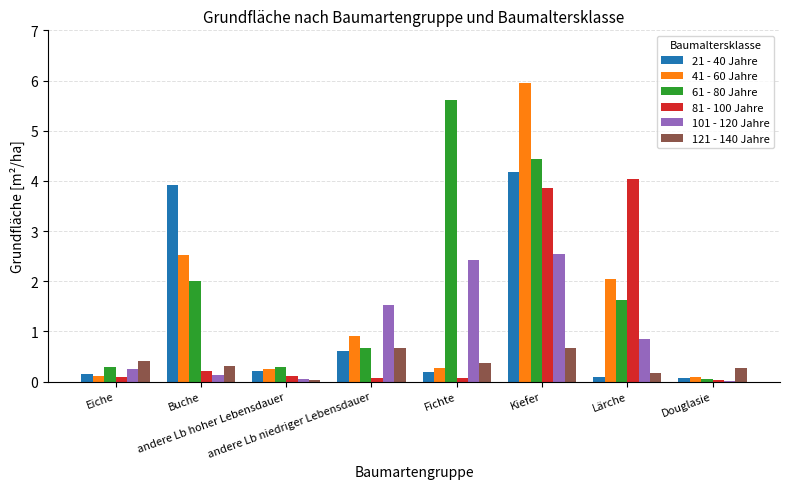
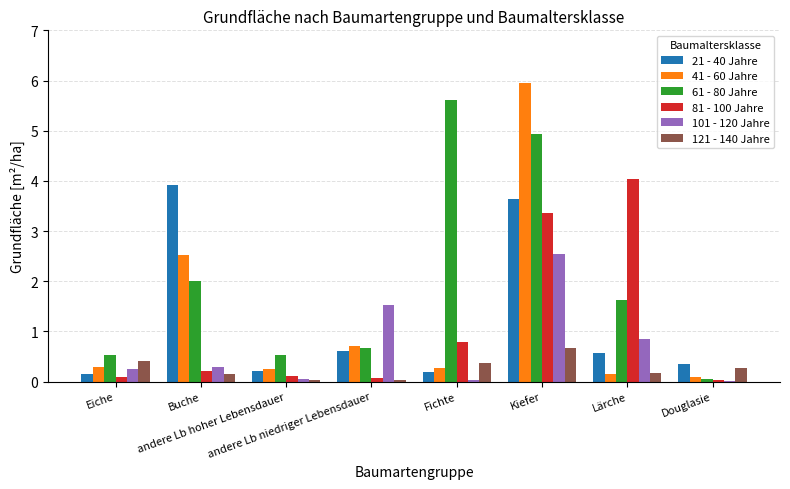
41 - 60 Jahre, Eiche: 0.1 -> 0.3
61 - 80 Jahre, Eiche: 0.3 -> 0.5
101 - 120 Jahre, Buche: 0.1 -> 0.3
121 - 140 Jahre, Buche: 0.3 -> 0.1
61 - 80 Jahre, andere Lb hoher Lebensdauer: 0.3 -> 0.5
41 - 60 Jahre, andere Lb niedriger Lebensdauer: 0.9 -> 0.7
121 - 140 Jahre, andere Lb niedriger Lebensdauer: 0.7 -> 0.0
81 - 100 Jahre, Fichte: 0.1 -> 0.8
101 - 120 Jahre, Fichte: 2.4 -> 0.0
21 - 40 Jahre, Kiefer: 4.2 -> 3.6
61 - 80 Jahre, Kiefer: 4.4 -> 4.9
81 - 100 Jahre, Kiefer: 3.9 -> 3.4
21 - 40 Jahre, Lärche: 0.1 -> 0.6
41 - 60 Jahre, Lärche: 2.1 -> 0.2
21 - 40 Jahre, Douglasie: 0.1 -> 0.4
